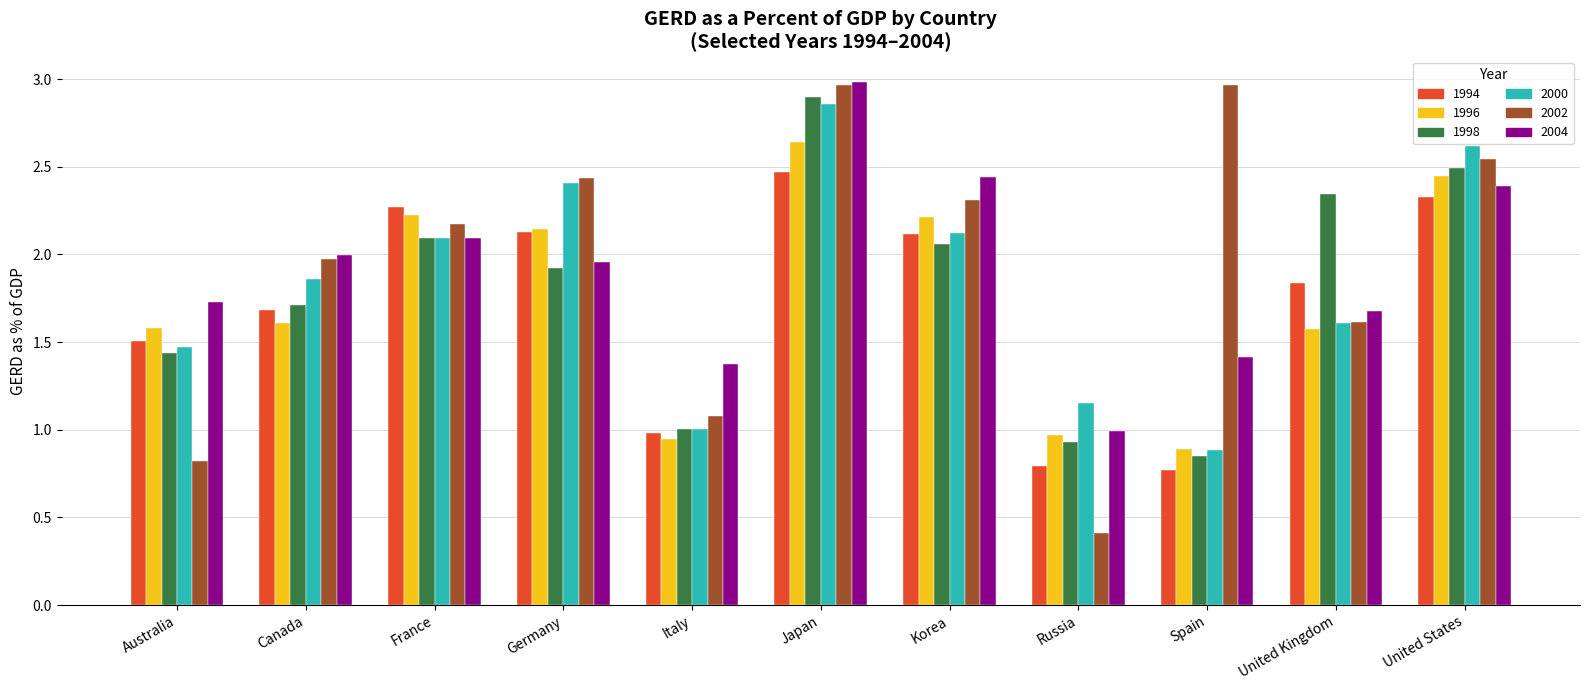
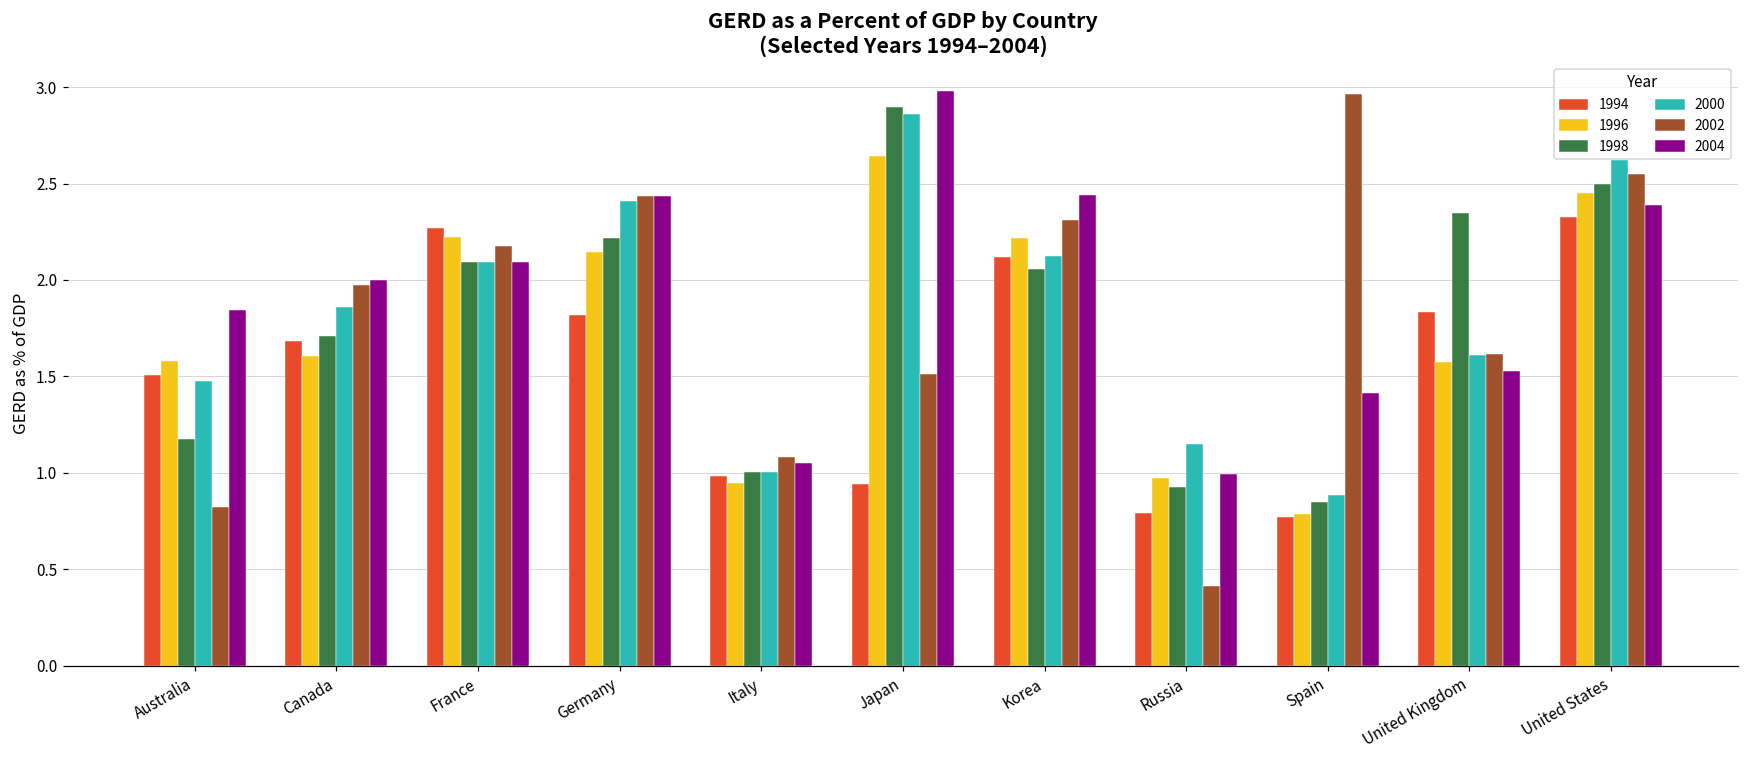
1998, Australia: 1.44 -> 1.18
2004, Australia: 1.73 -> 1.84
1994, Germany: 2.13 -> 1.82
1998, Germany: 1.92 -> 2.22
2004, Germany: 1.96 -> 2.44
2004, Italy: 1.38 -> 1.05
1994, Japan: 2.47 -> 0.94
2002, Japan: 2.97 -> 1.51
1996, Spain: 0.89 -> 0.79
2004, United Kingdom: 1.68 -> 1.53
